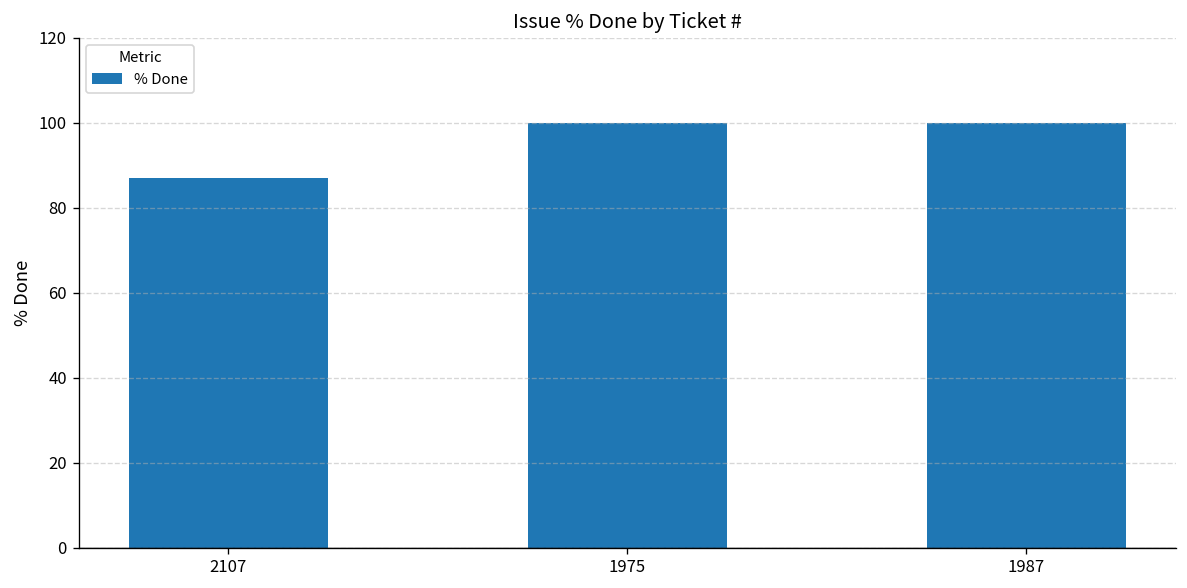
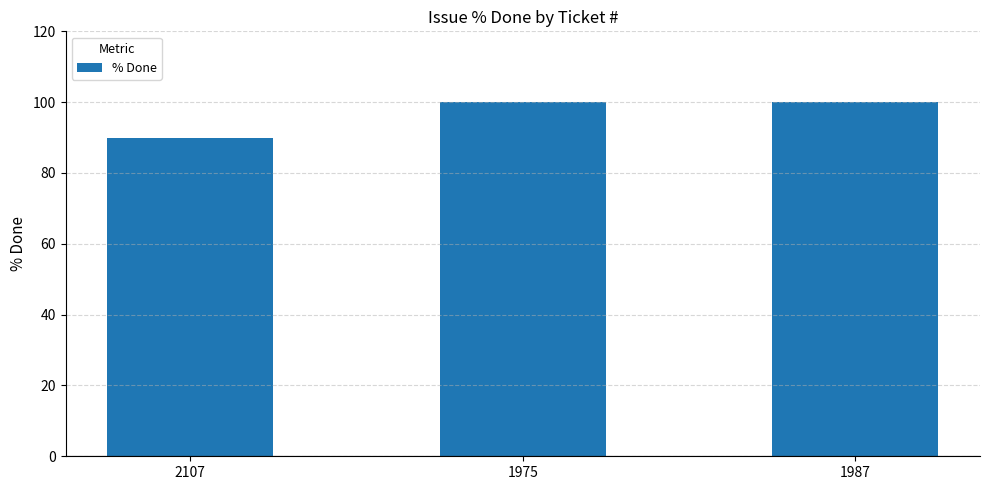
2107: 87 -> 90
